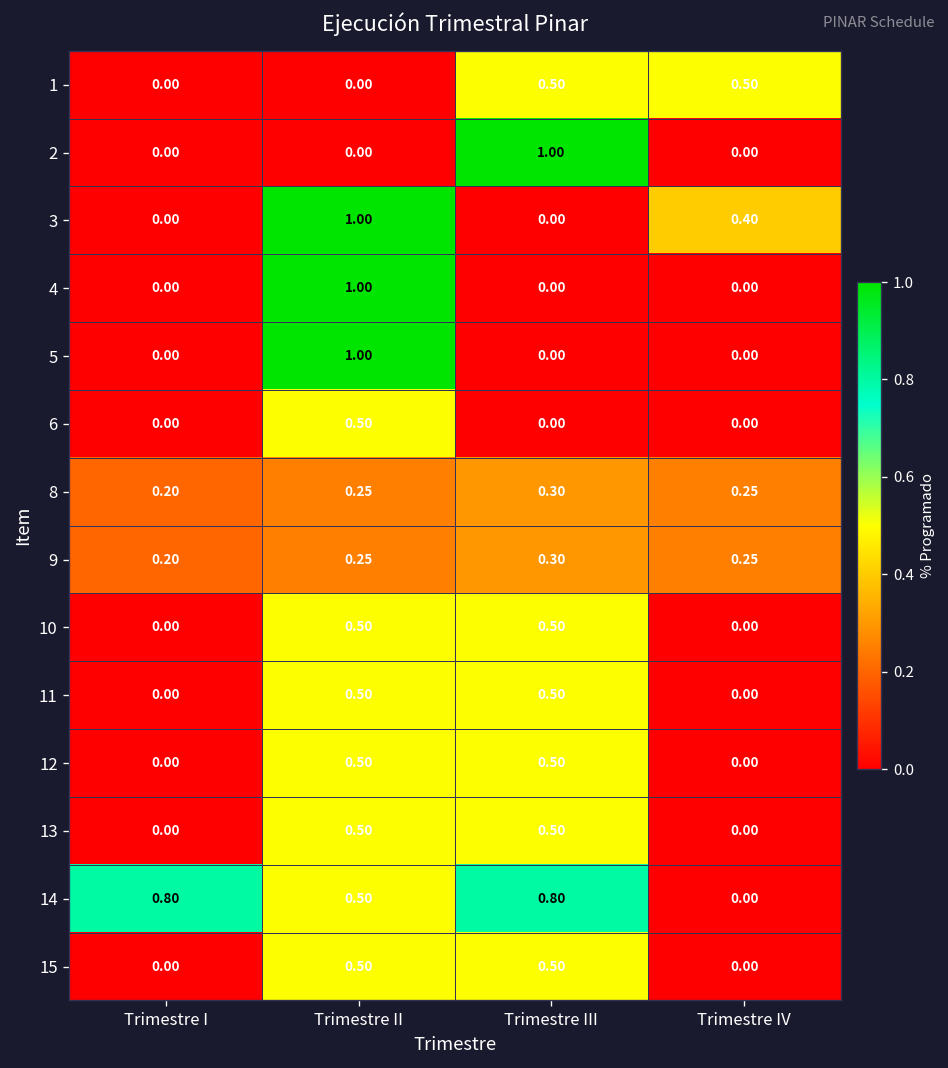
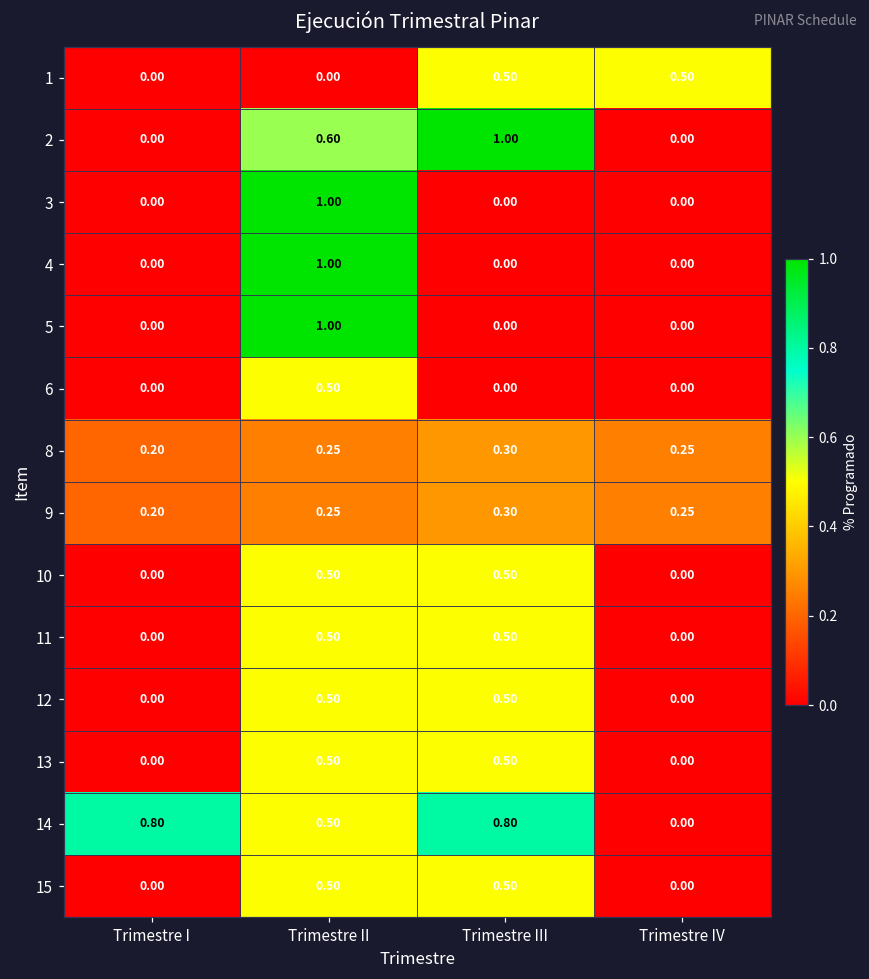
2, Trimestre II: 0.00 -> 0.60
3, Trimestre IV: 0.40 -> 0.00
